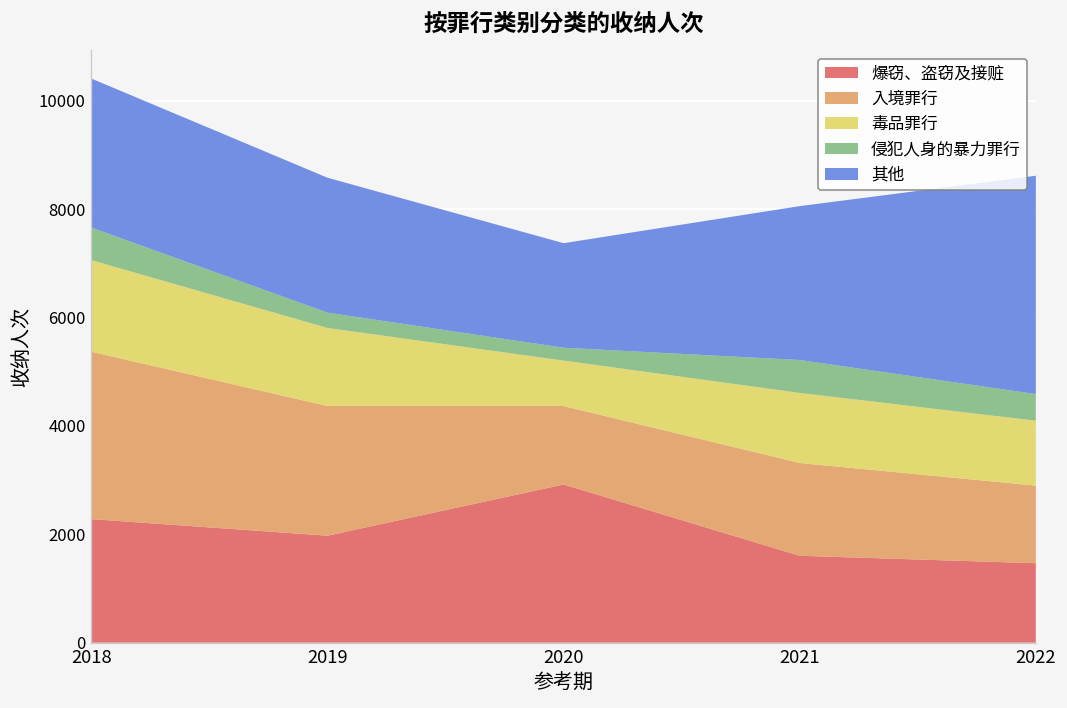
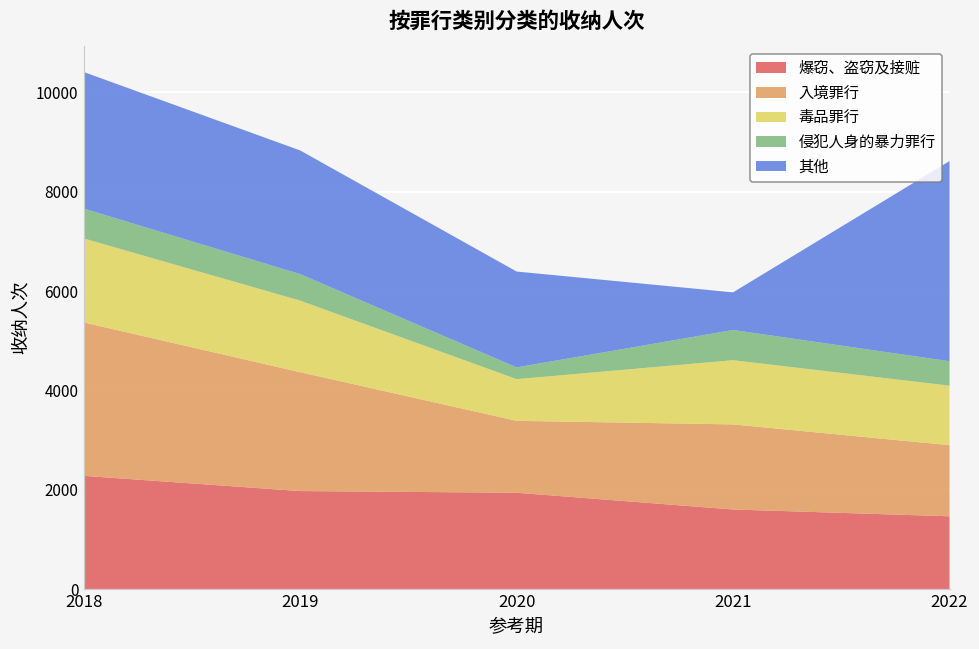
侵犯人身的暴力罪行, 2019: 300 -> 500
爆窃、盗窃及接赃, 2020: 2900 -> 1900
其他, 2021: 2800 -> 800
